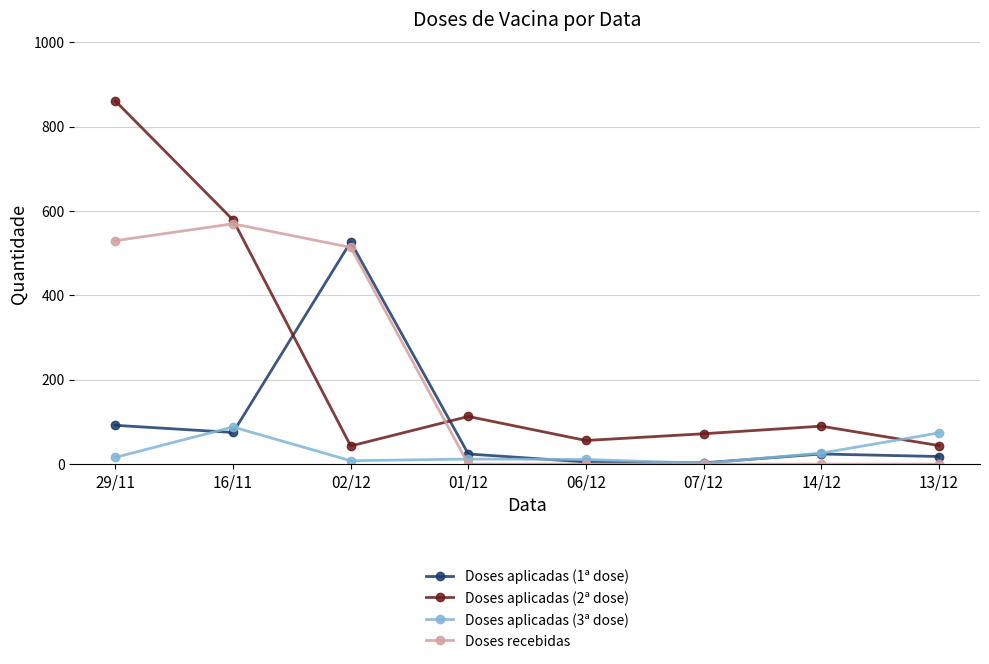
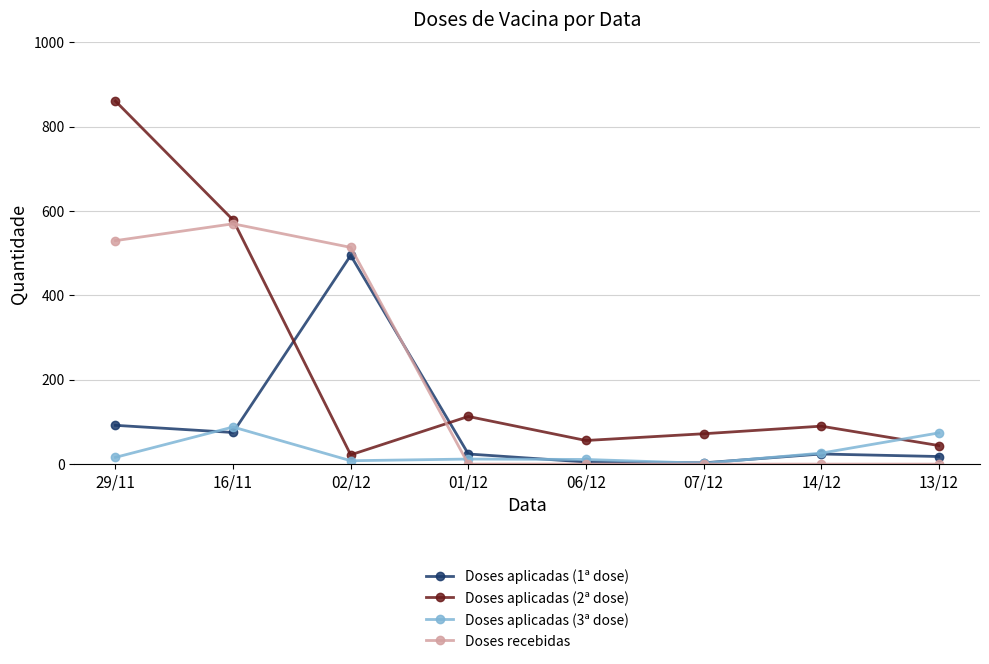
Doses aplicadas (1ª dose), 02/12: 530 -> 500
Doses aplicadas (2ª dose), 02/12: 40 -> 20
